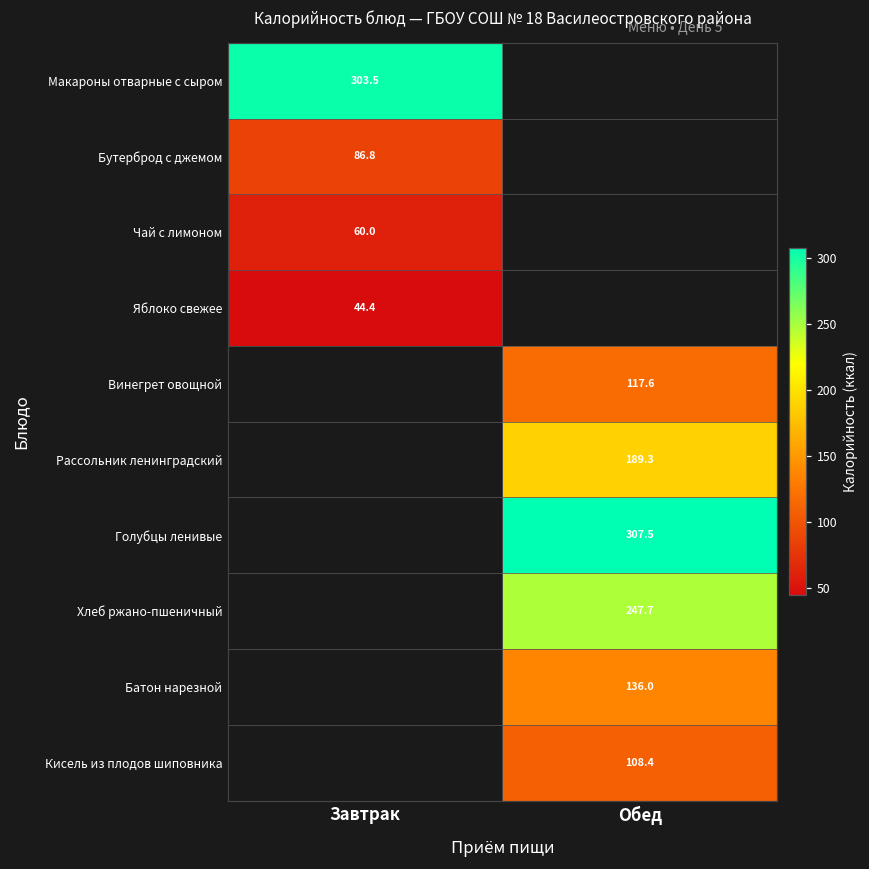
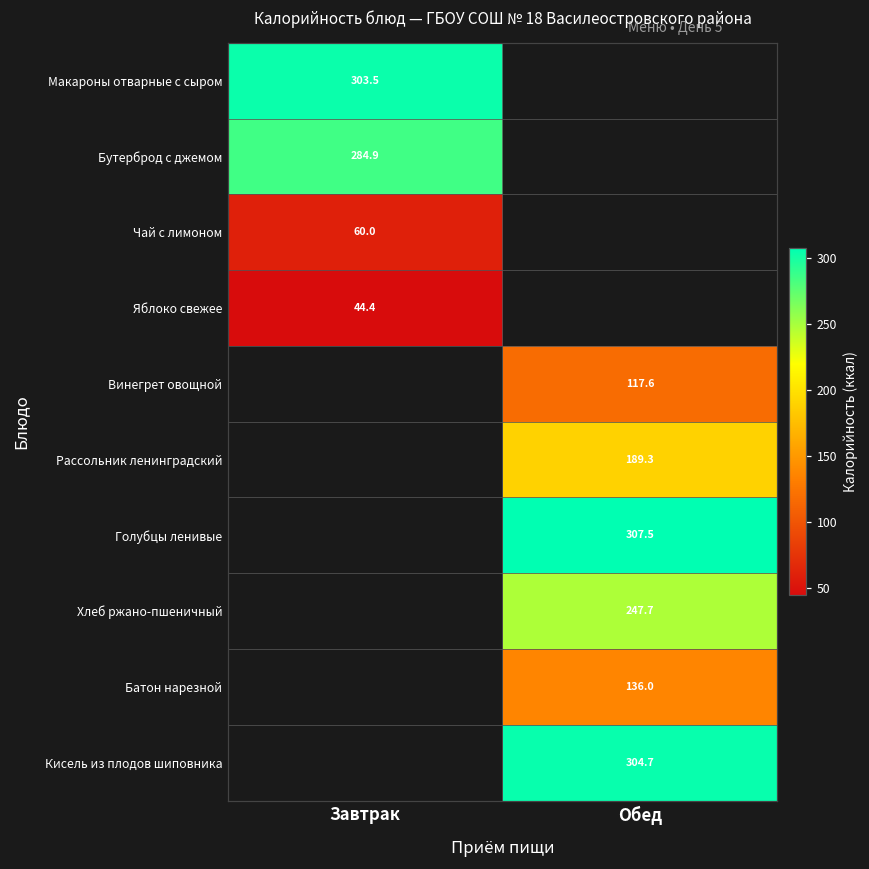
Бутерброд с джемом, Завтрак: 86.8 -> 284.9
Кисель из плодов шиповника, Обед: 108.4 -> 304.7
